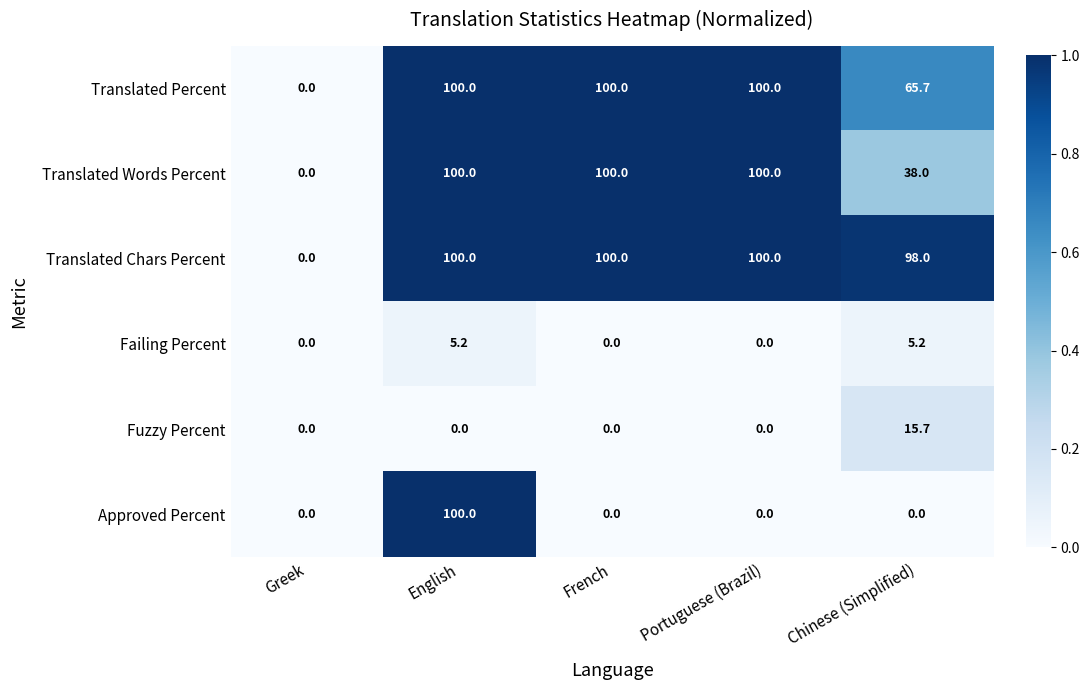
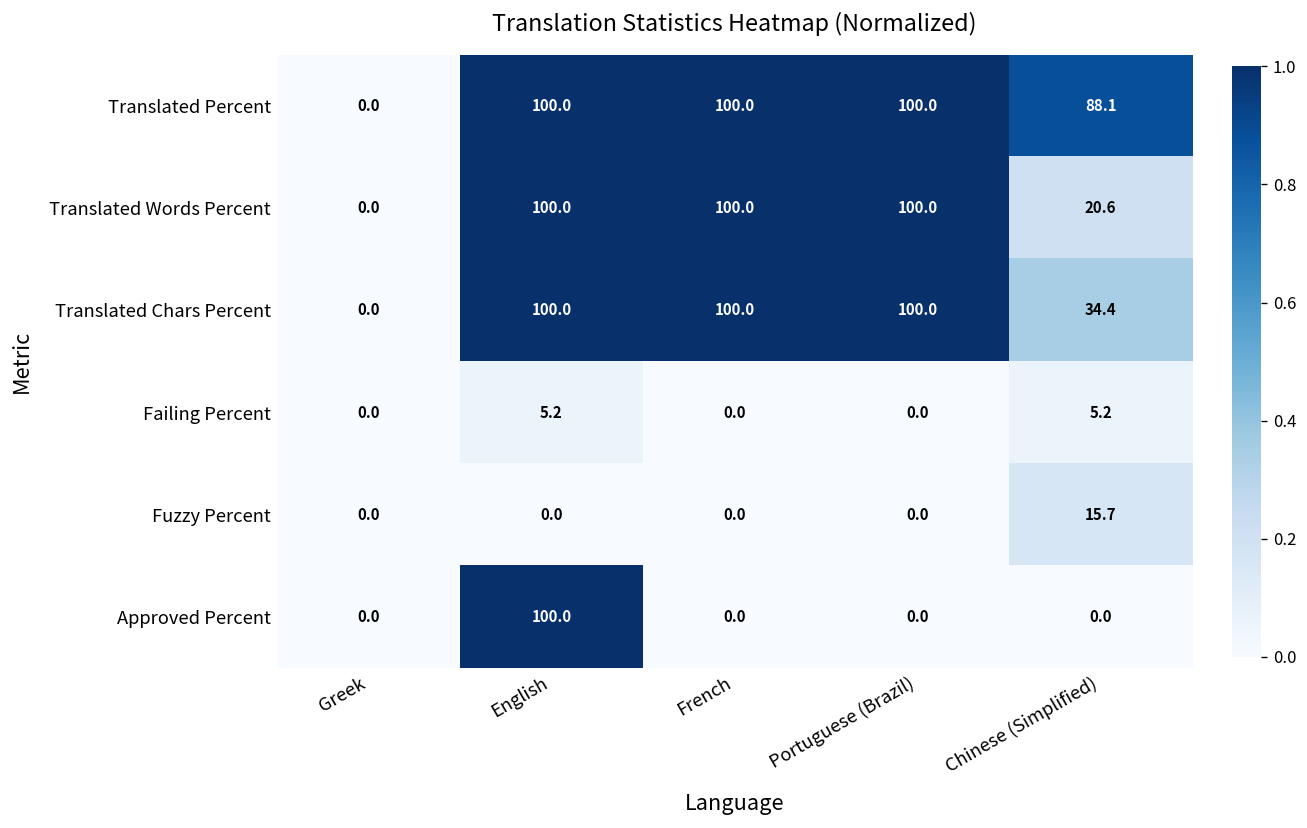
Translated Percent, Chinese (Simplified): 65.7 -> 88.1
Translated Words Percent, Chinese (Simplified): 38.0 -> 20.6
Translated Chars Percent, Chinese (Simplified): 98.0 -> 34.4
